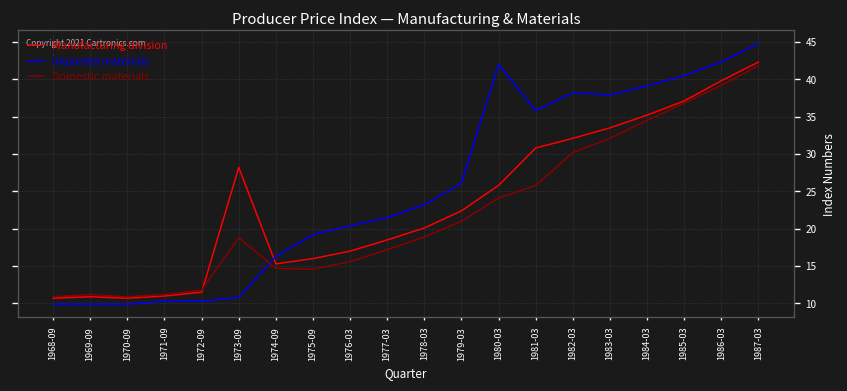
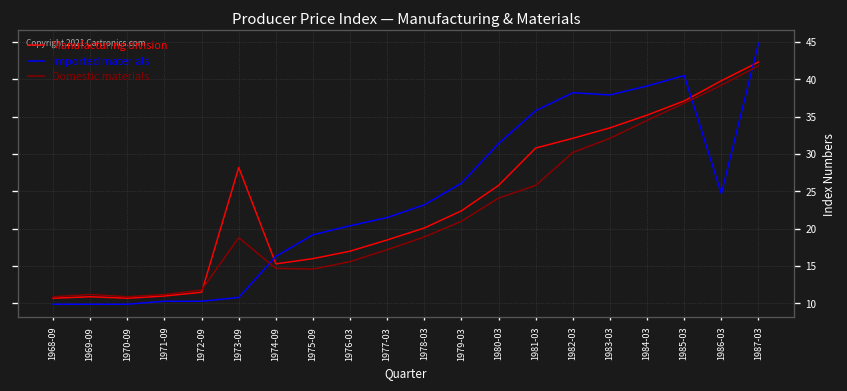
Imported materials, 1980-03: 42 -> 31
Imported materials, 1986-03: 42 -> 25
